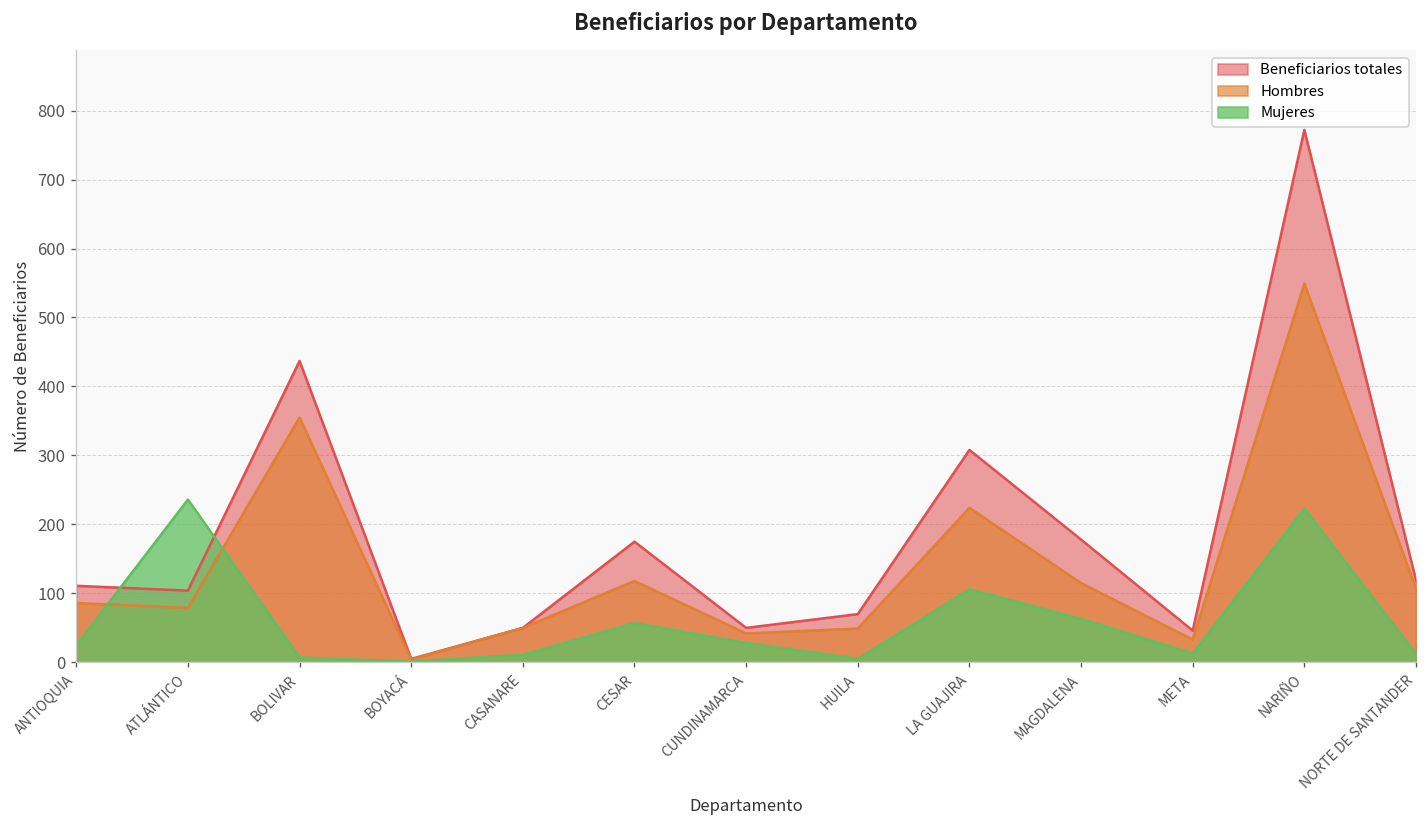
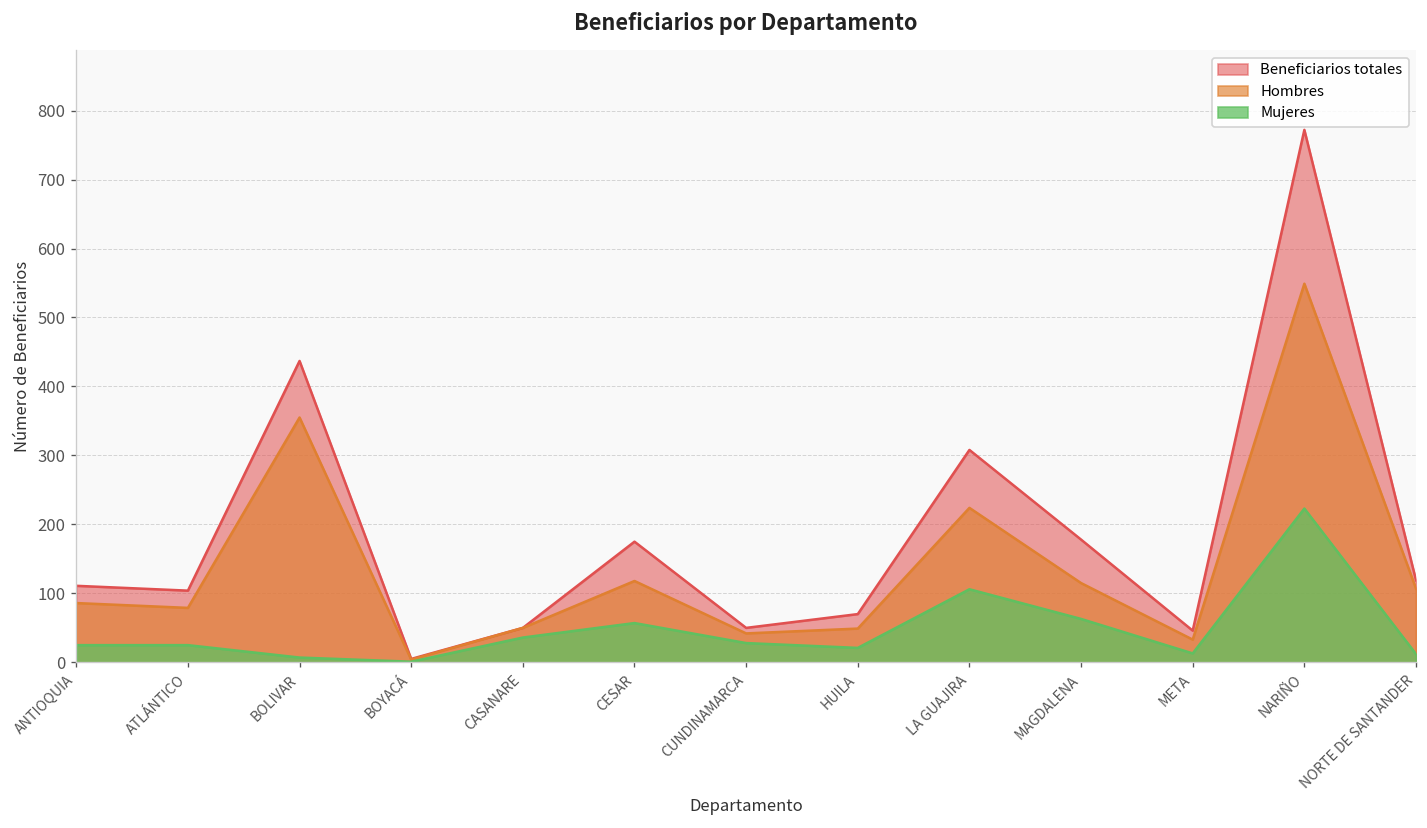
Mujeres, ATLÁNTICO: 240 -> 30
Mujeres, CASANARE: 10 -> 40
Mujeres, HUILA: 10 -> 20
